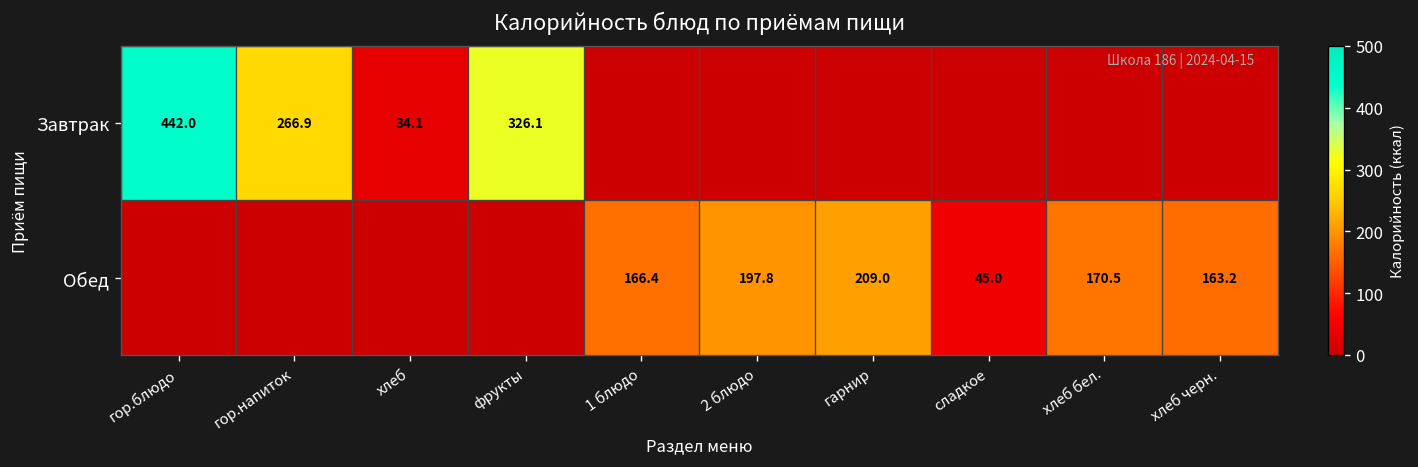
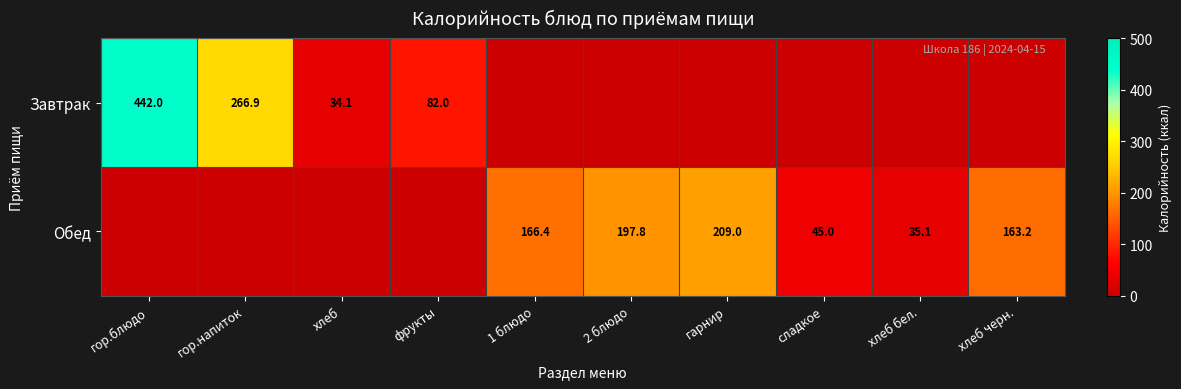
Завтрак, фрукты: 326.1 -> 82.0
Обед, хлеб бел.: 170.5 -> 35.1
